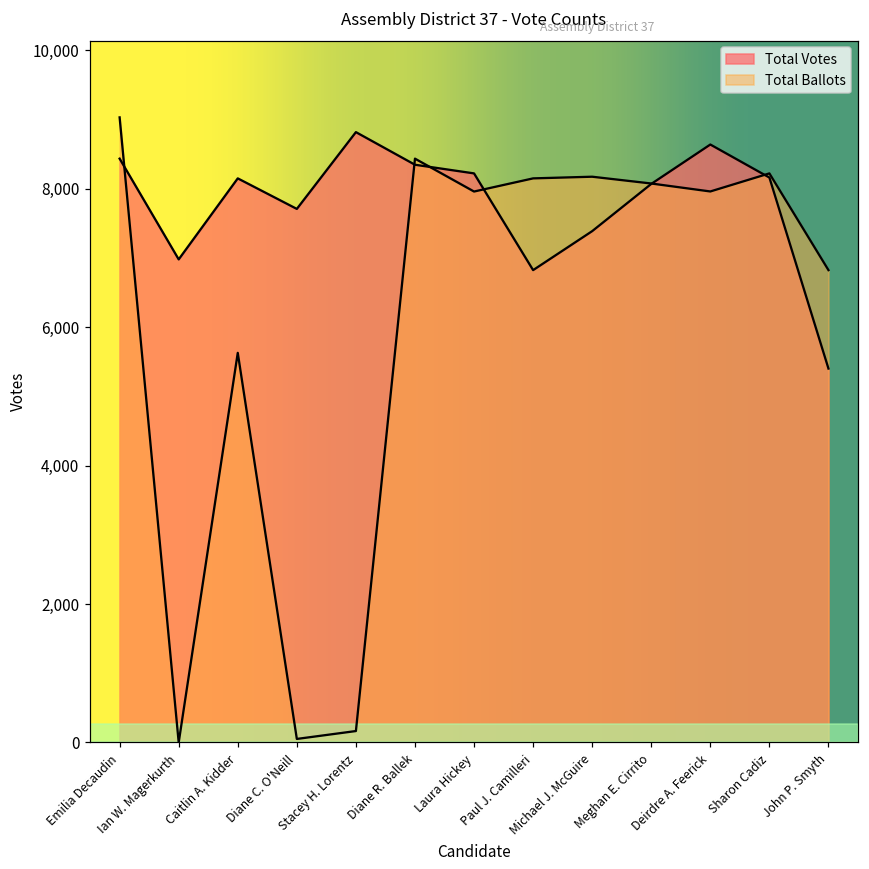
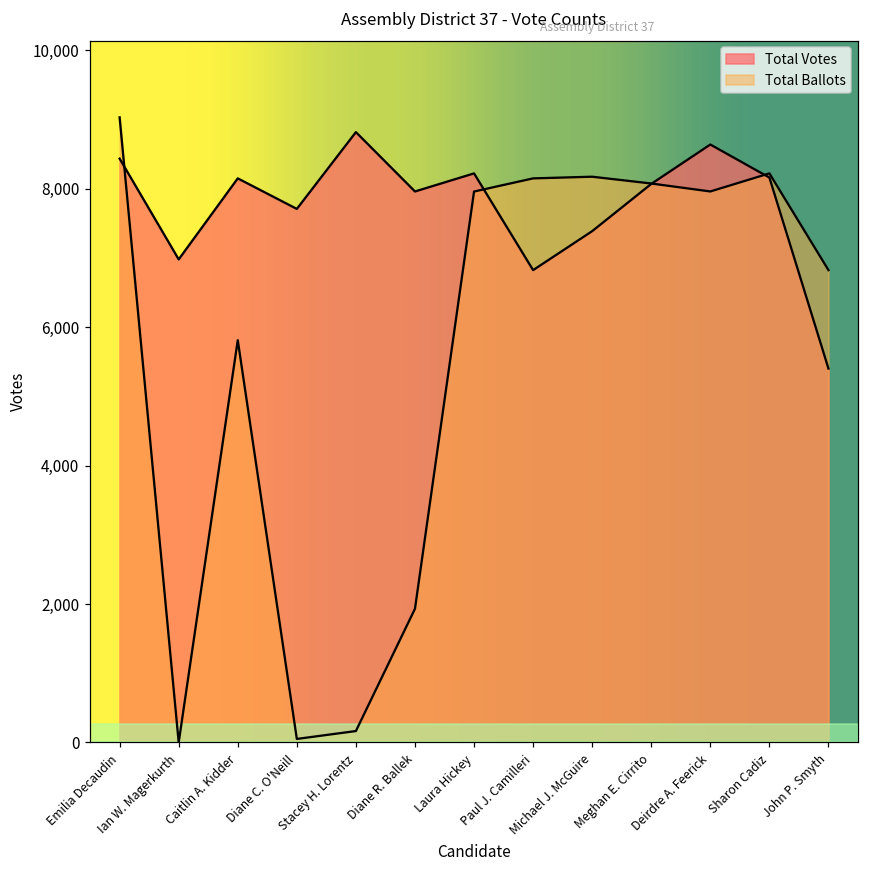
Total Ballots, Caitlin A. Kidder: 5,600 -> 5,800
Total Votes, Diane R. Ballek: 8,300 -> 8,000
Total Ballots, Diane R. Ballek: 8,400 -> 1,900
